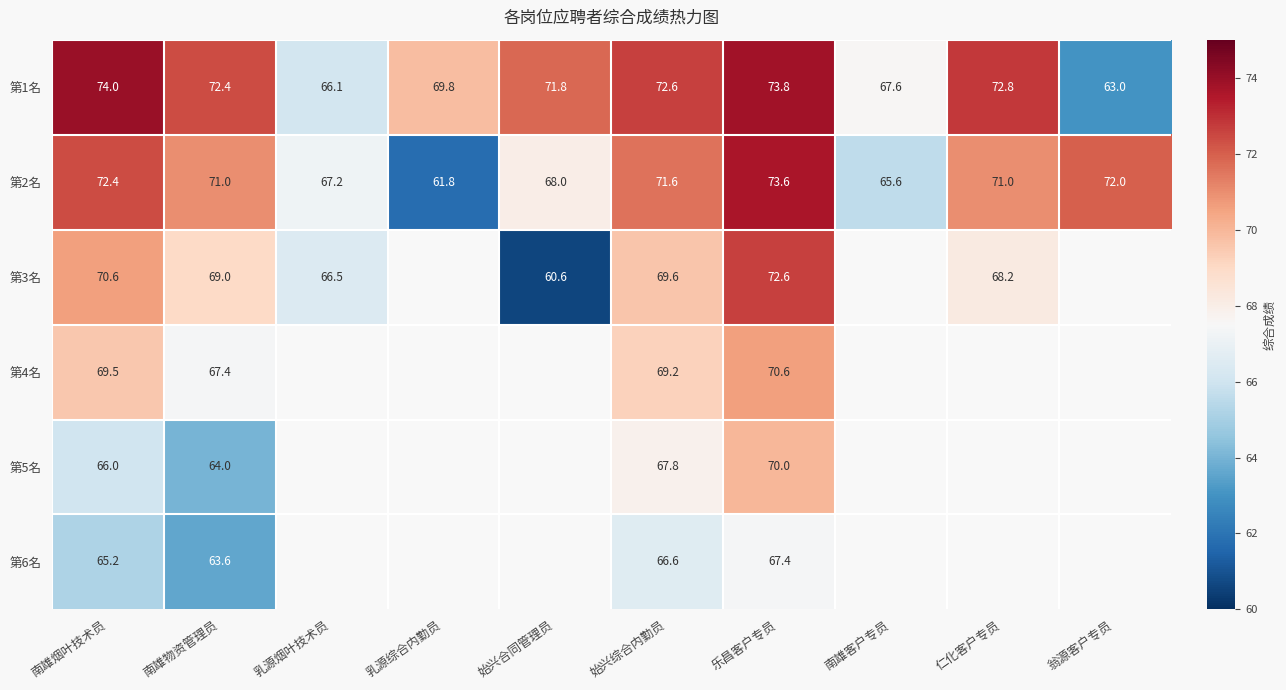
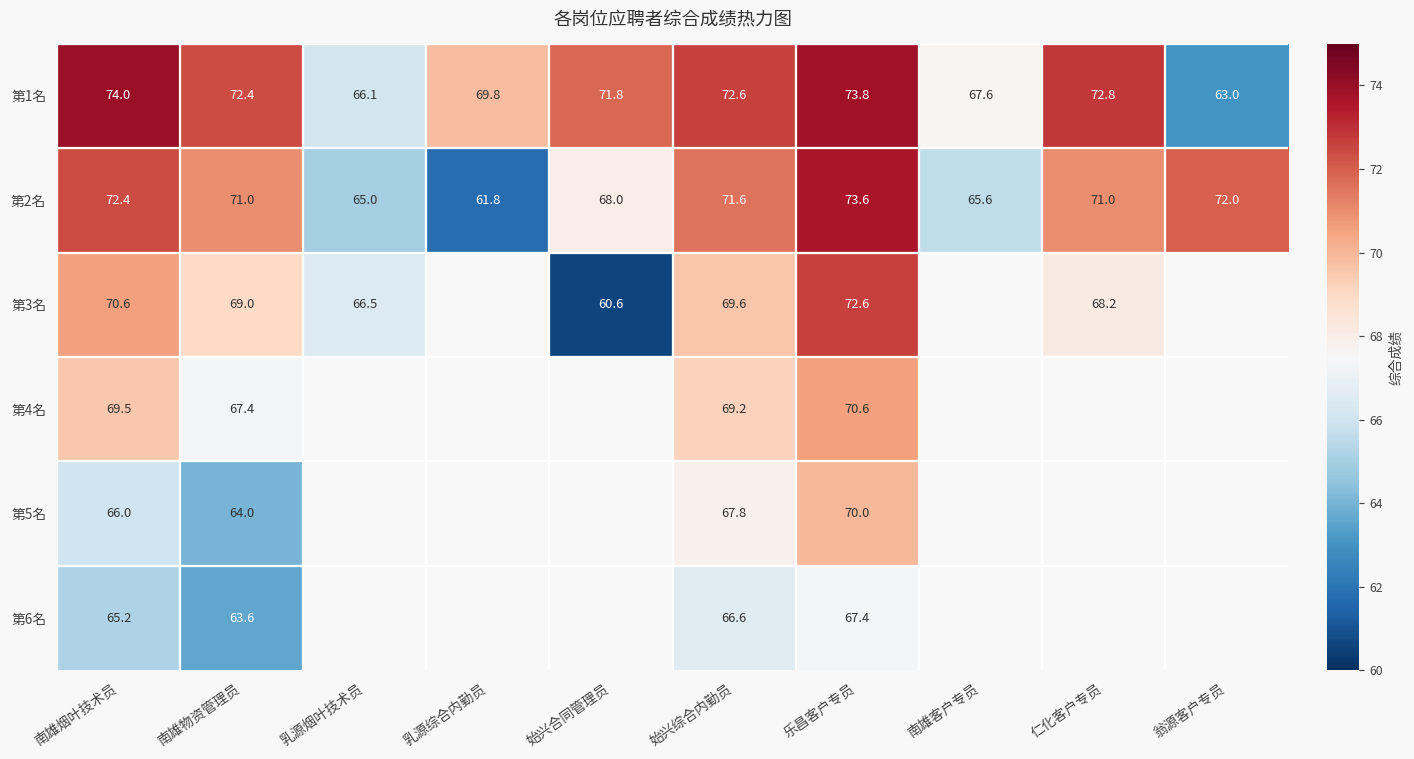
第2名, 乳源烟叶技术员: 67.2 -> 65.0
